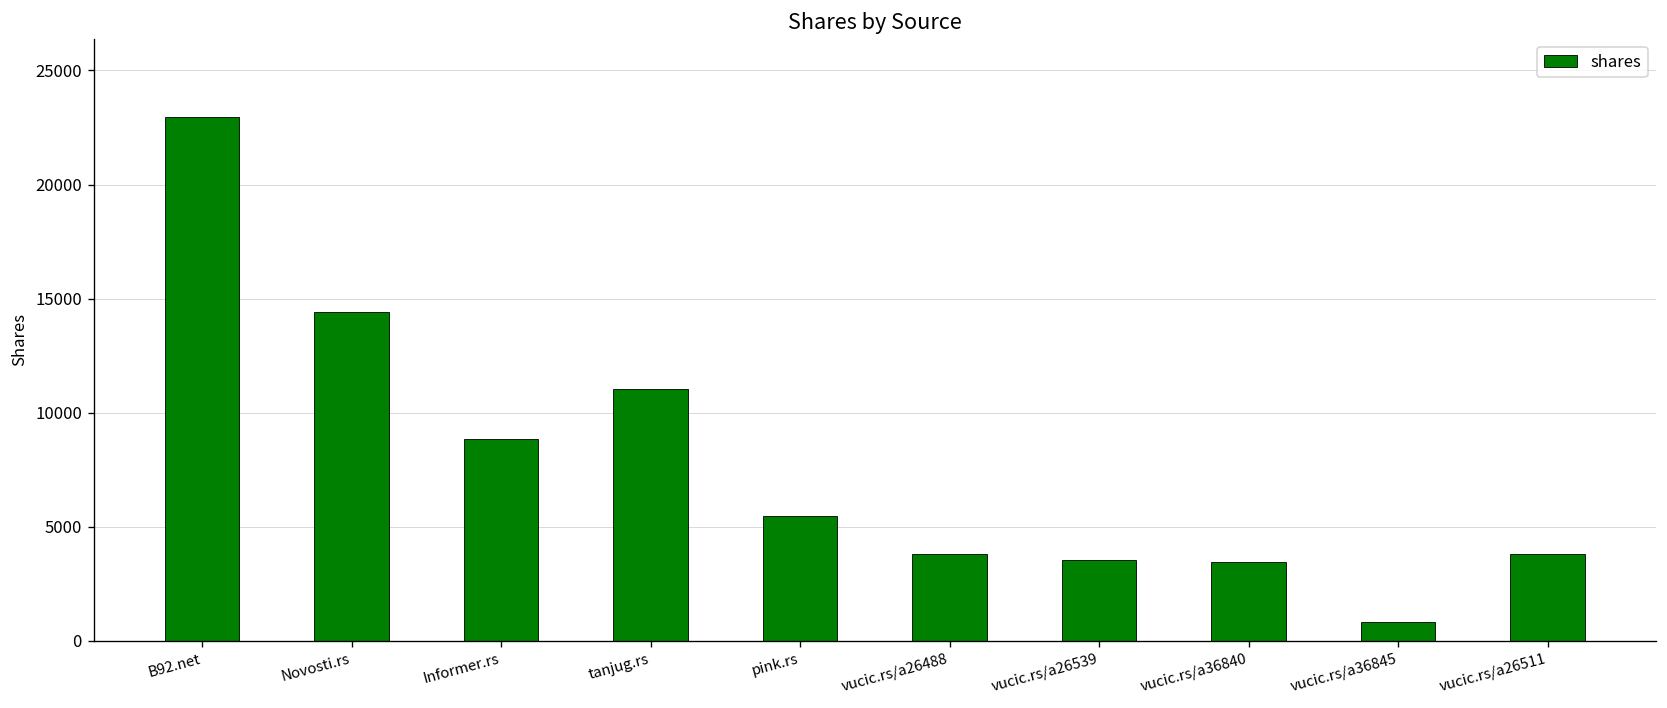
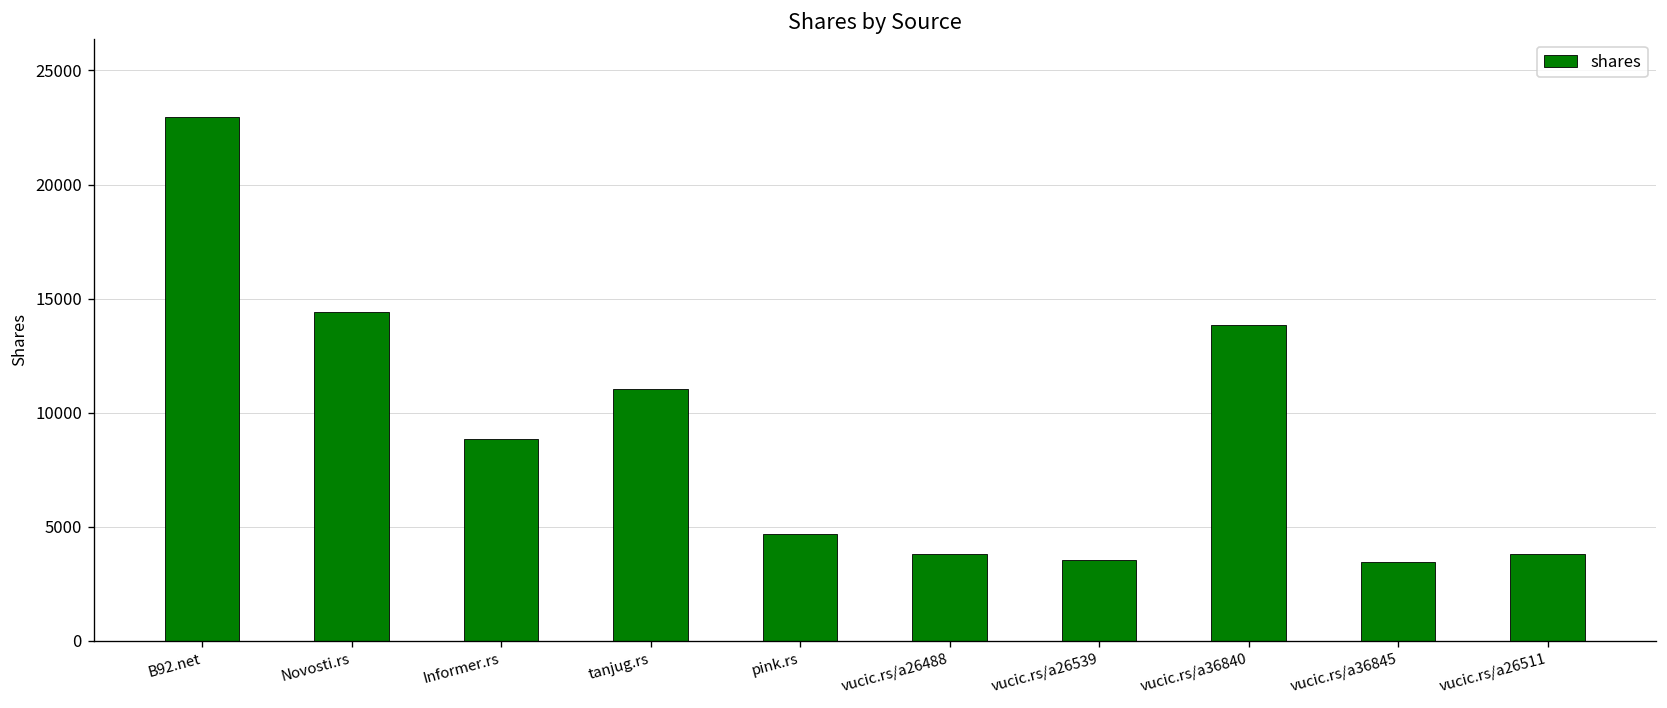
pink.rs: 5500 -> 4700
vucic.rs/a36840: 3500 -> 13900
vucic.rs/a36845: 800 -> 3500
